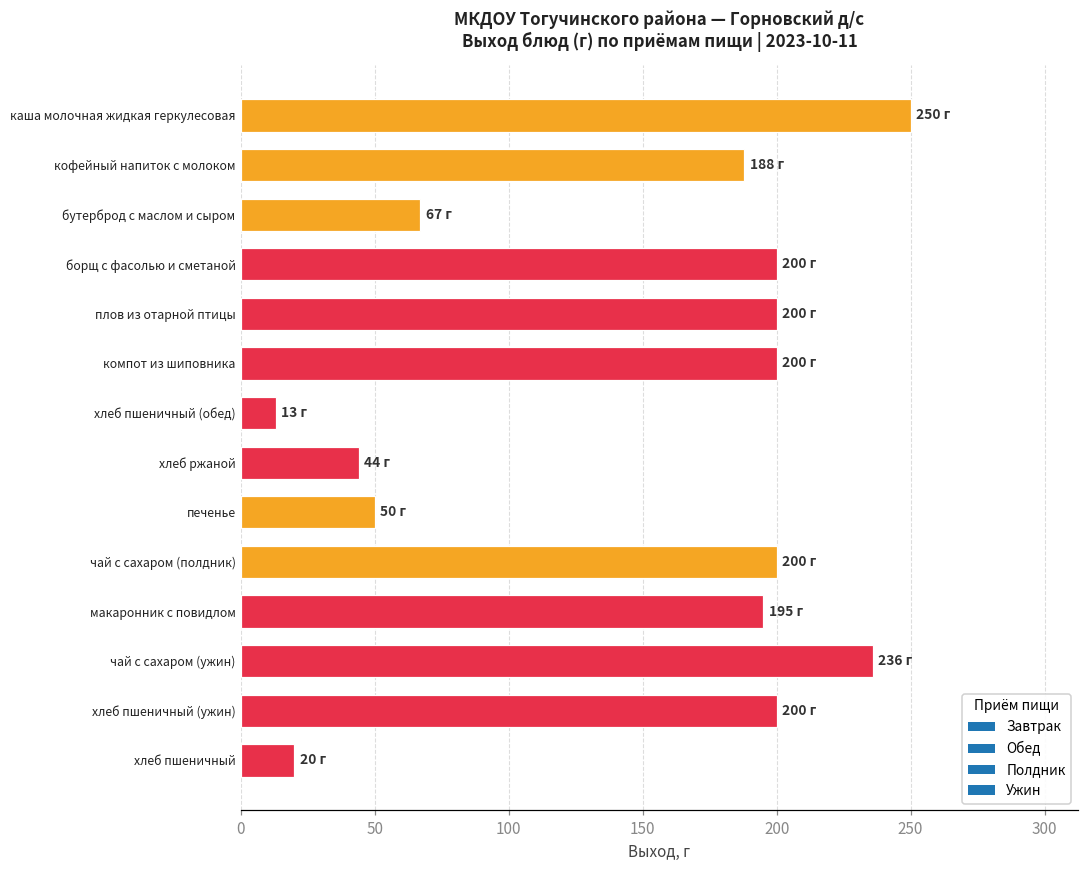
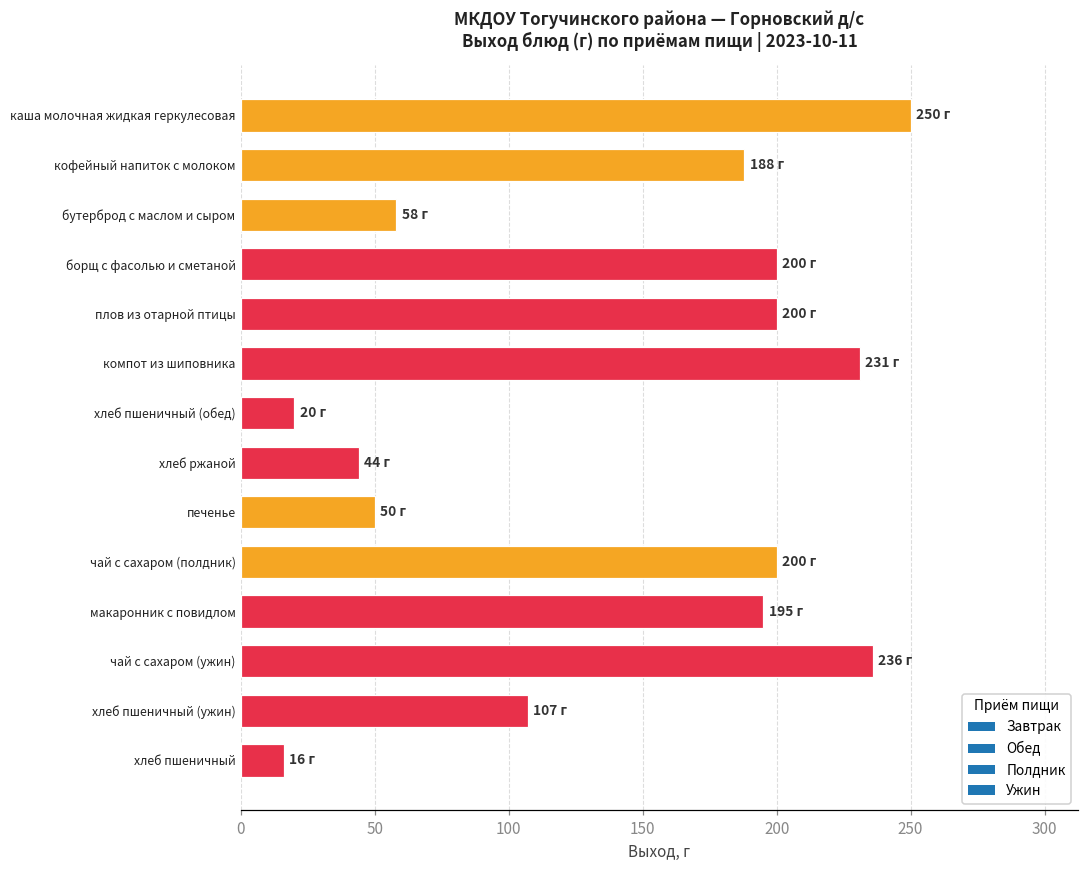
бутерброд с маслом и сыром: 67 -> 58
компот из шиповника: 200 -> 231
хлеб пшеничный (обед): 13 -> 20
хлеб пшеничный (ужин): 200 -> 107
хлеб пшеничный: 20 -> 16
